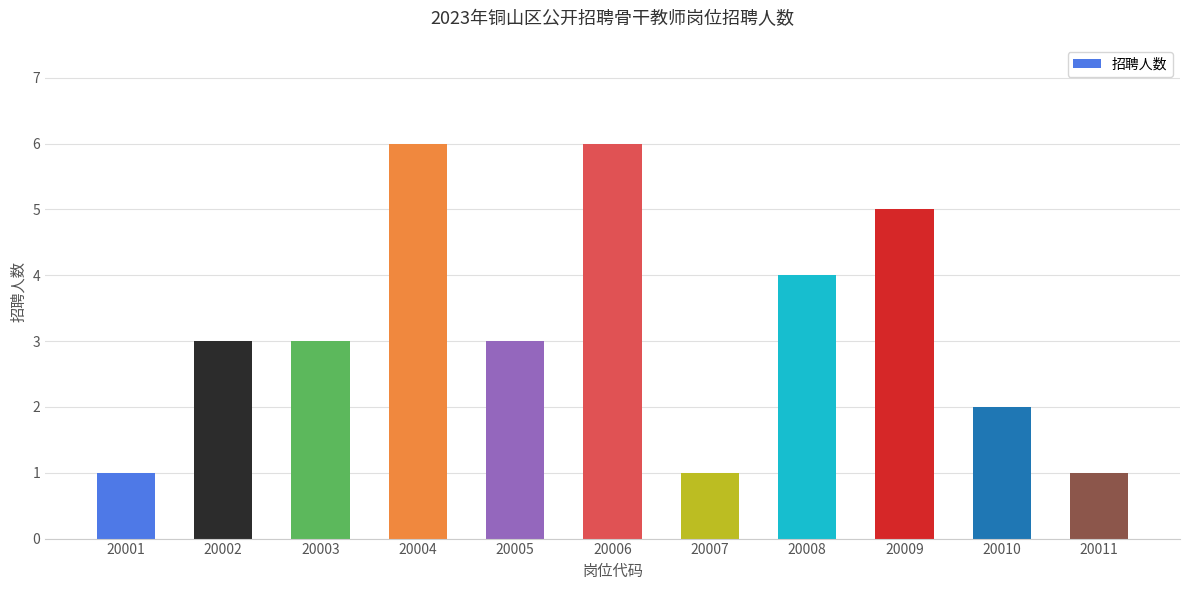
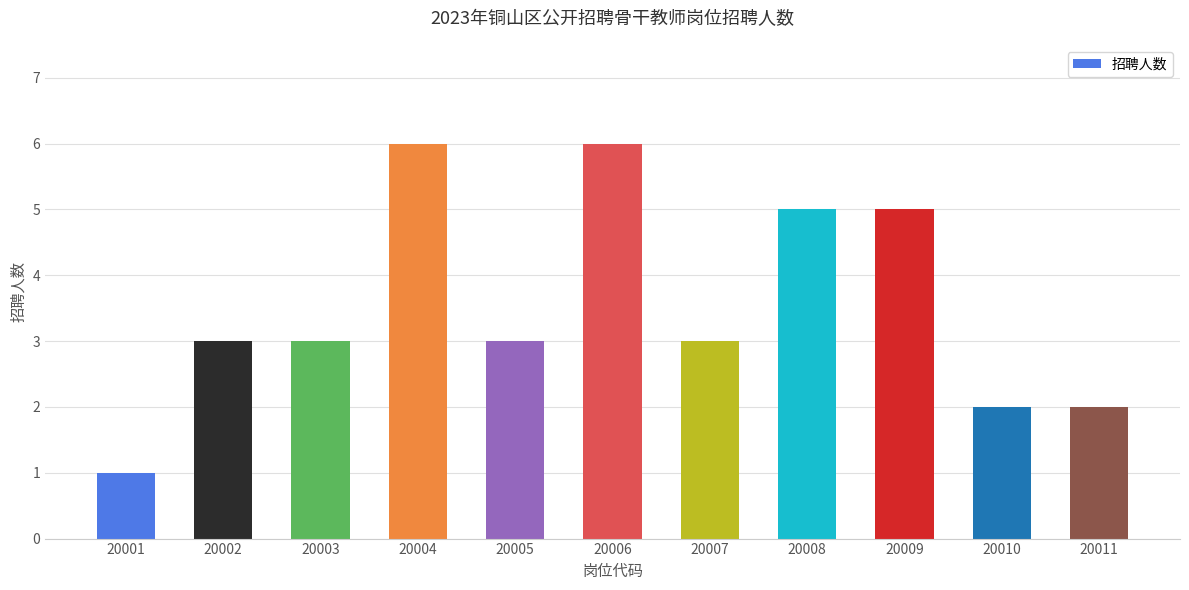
20007: 1 -> 3
20008: 4 -> 5
20011: 1 -> 2
